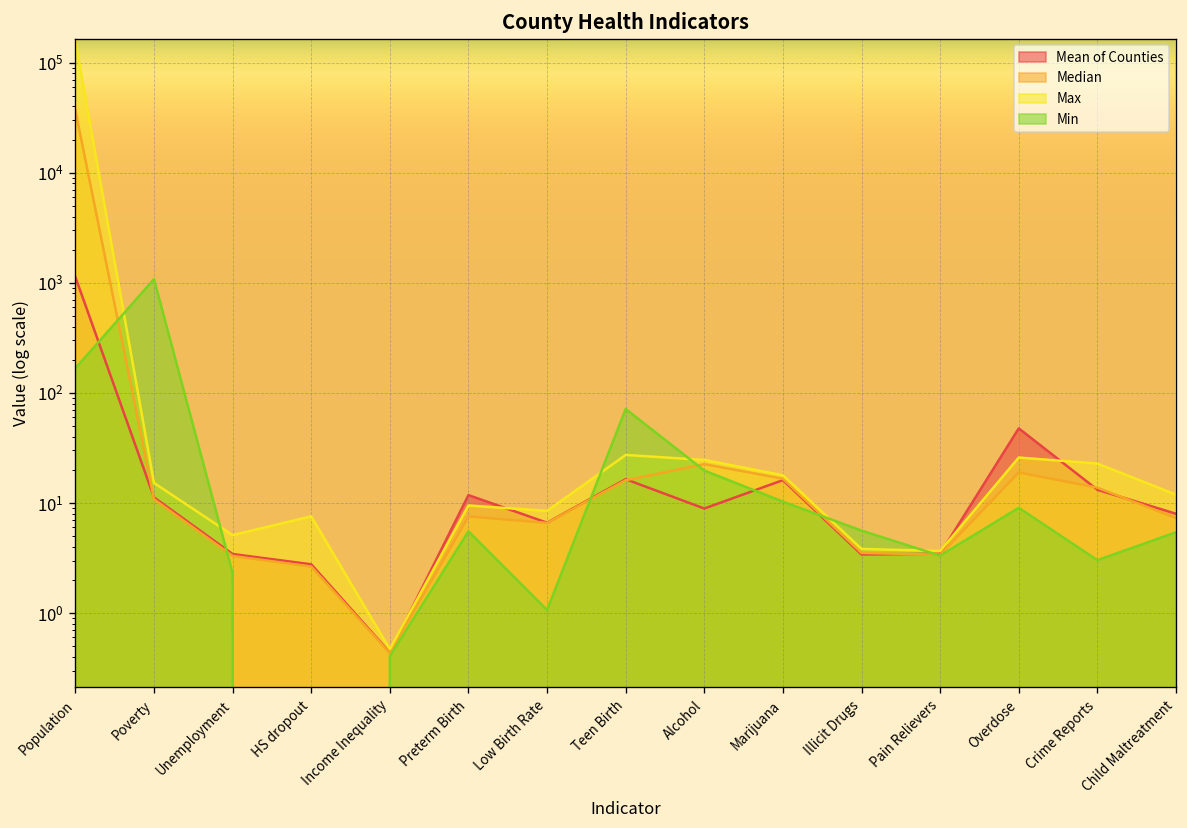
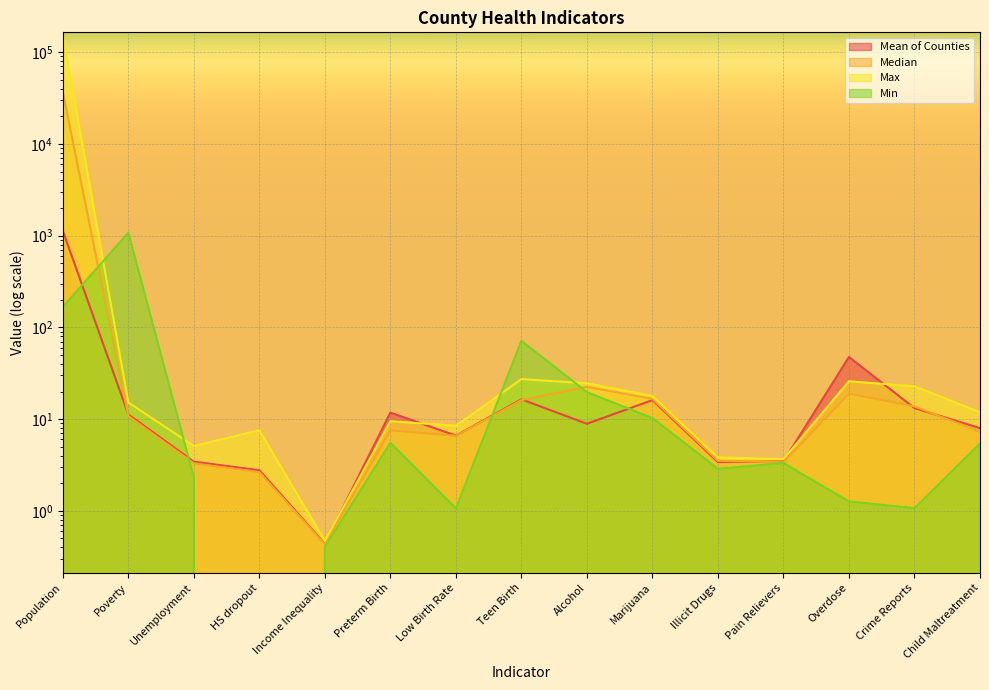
Min, Illicit Drugs: 6 -> 2.9
Min, Overdose: 9 -> 1.3
Min, Crime Reports: 3.0 -> 1.1
